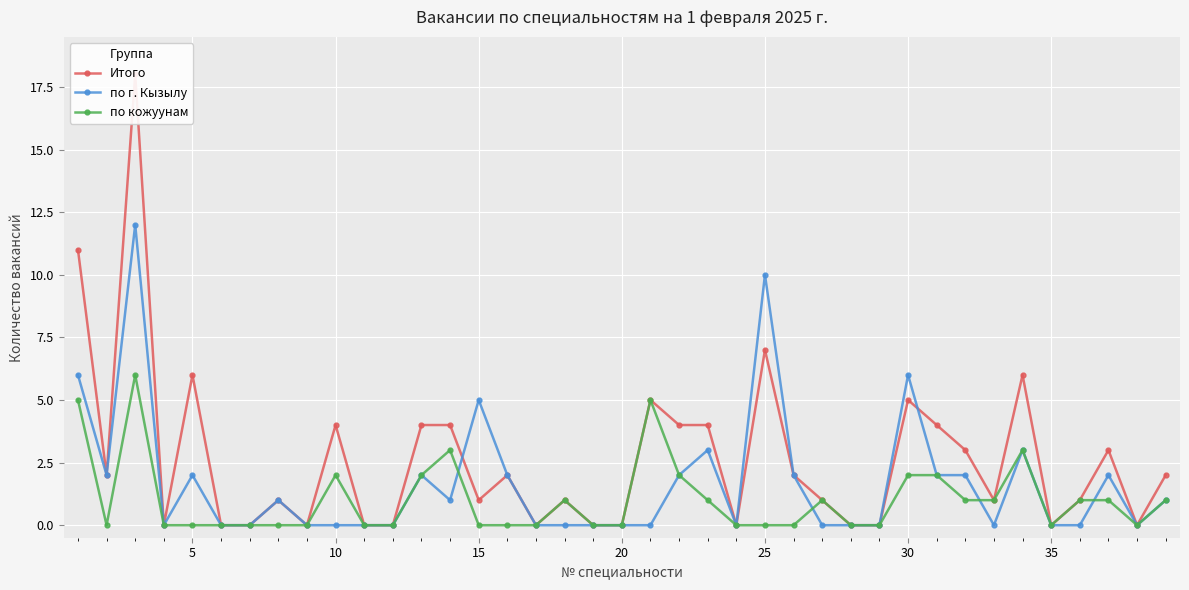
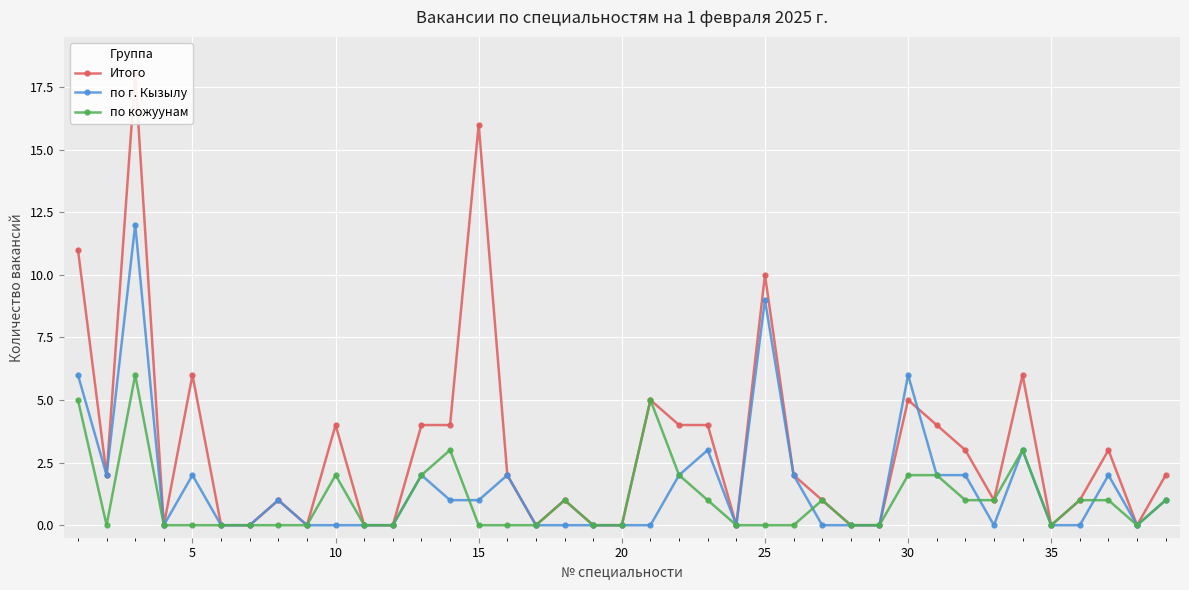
Итого, 15: 1 -> 16
по г. Кызылу, 15: 5 -> 1
Итого, 25: 7 -> 10
по г. Кызылу, 25: 10 -> 9
